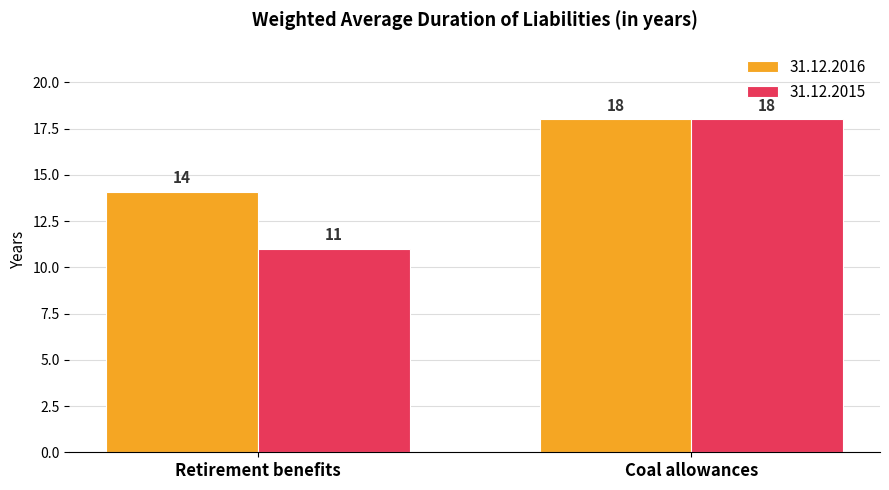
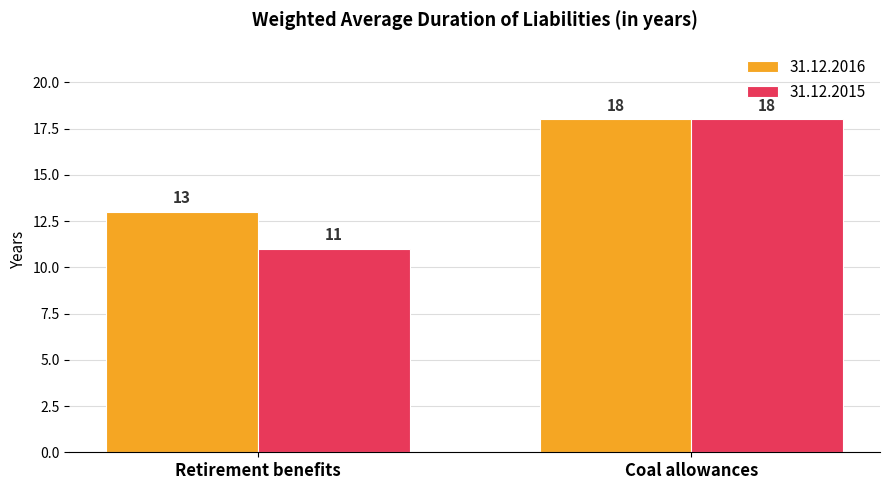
31.12.2016, Retirement benefits: 14 -> 13
